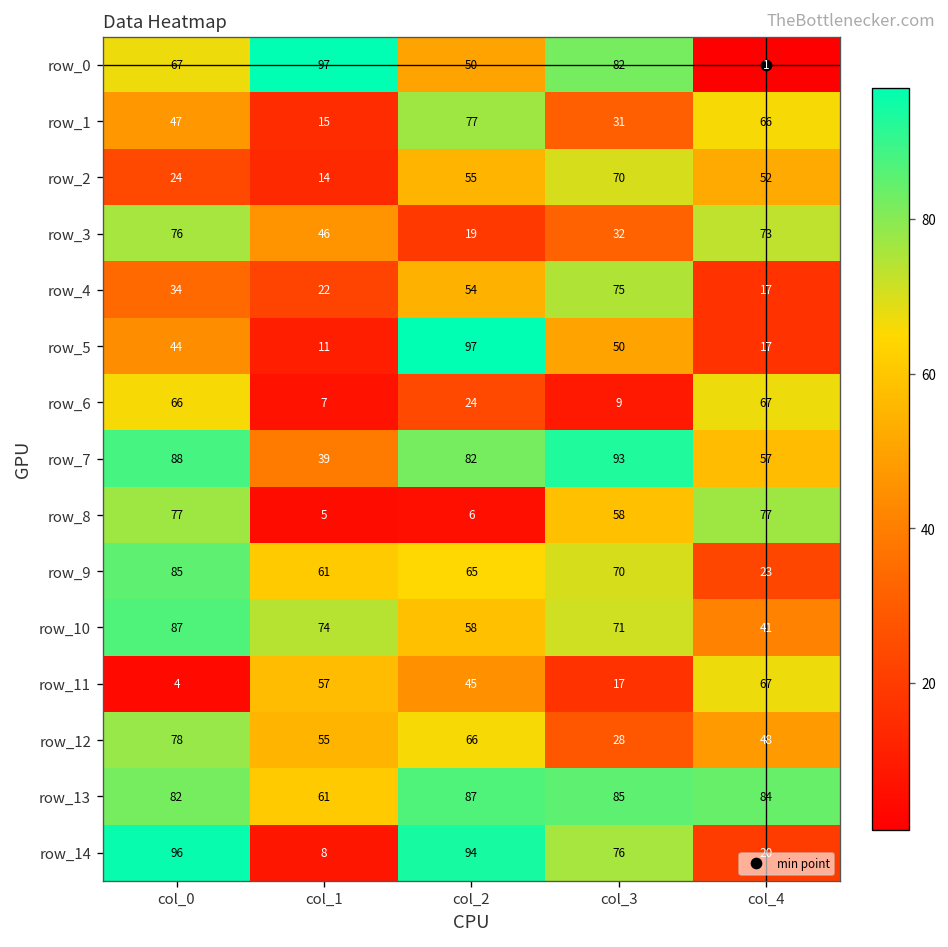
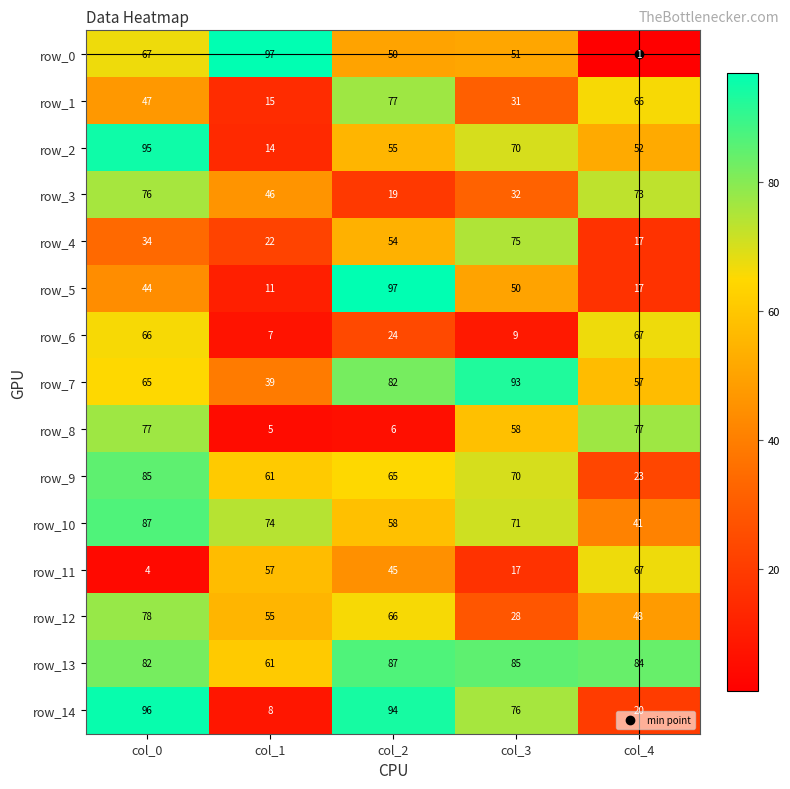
row_0, col_3: 82 -> 51
row_2, col_0: 24 -> 95
row_7, col_0: 88 -> 65
